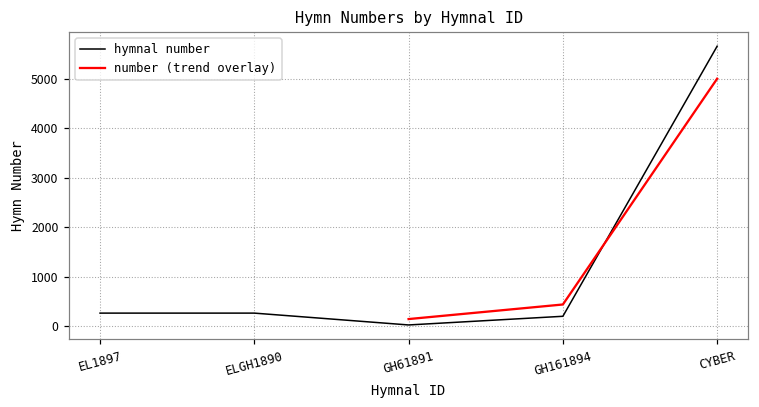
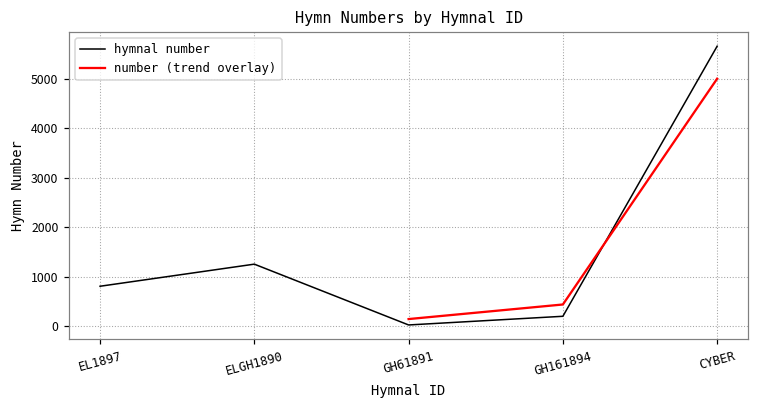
hymnal number, EL1897: 300 -> 800
hymnal number, ELGH1890: 300 -> 1300
